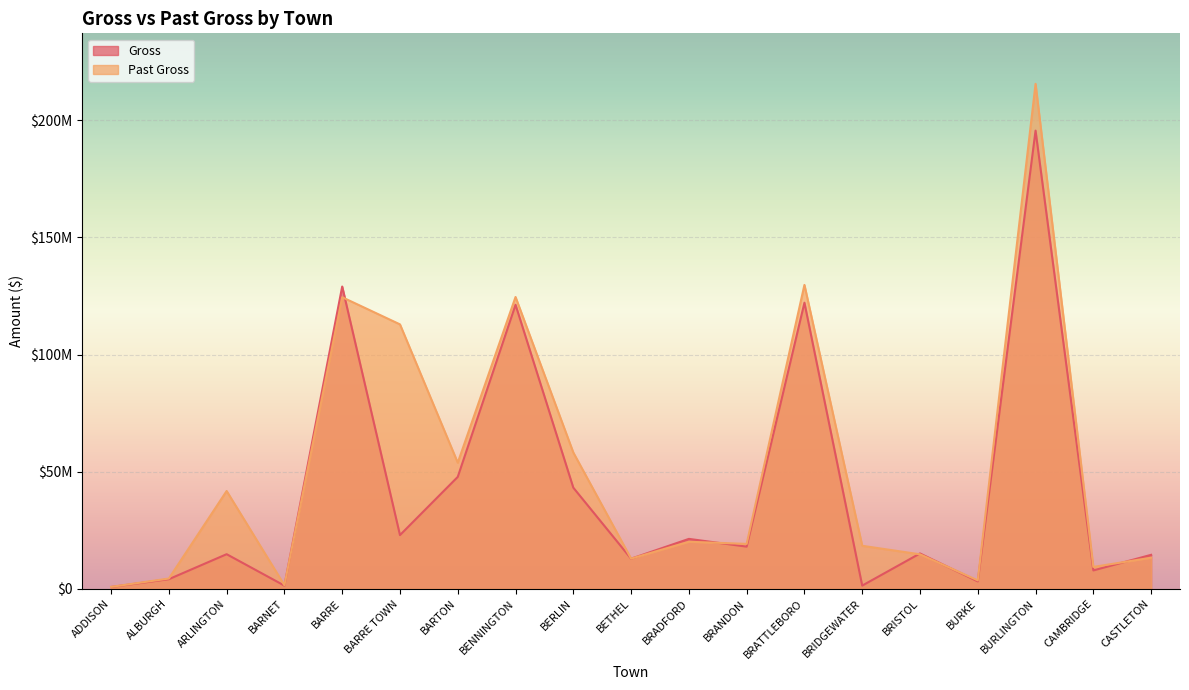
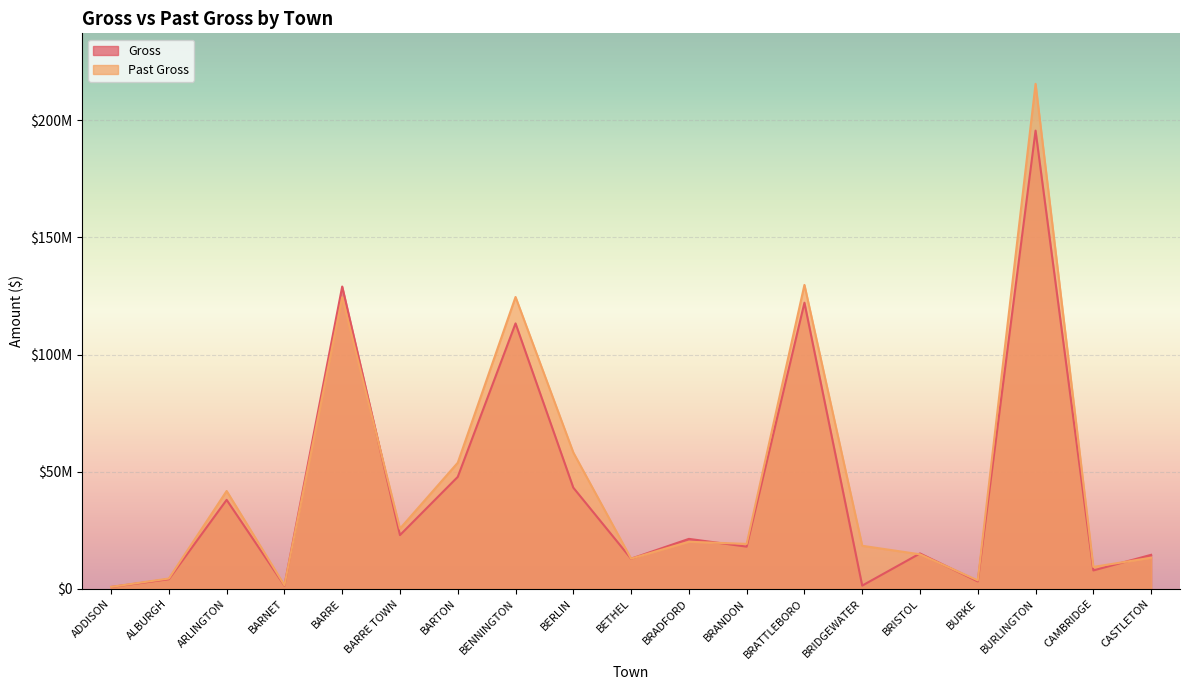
Gross, ARLINGTON: $15000000 -> $38000000
Past Gross, BARRE TOWN: $113000000 -> $26000000
Gross, BENNINGTON: $121000000 -> $113000000
